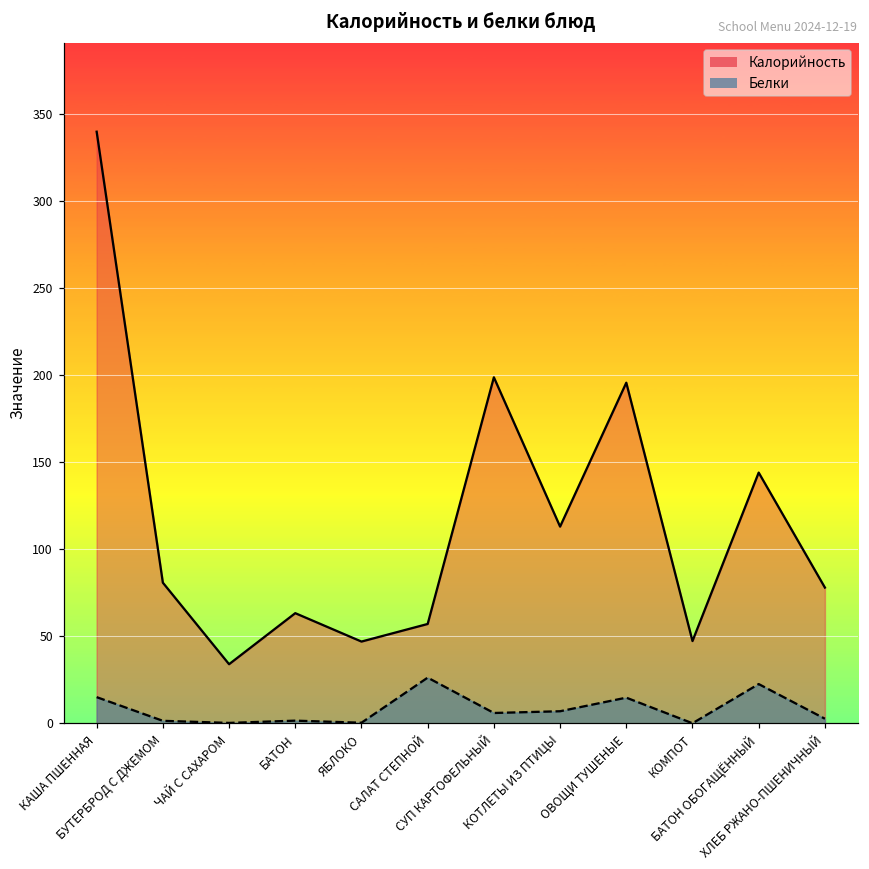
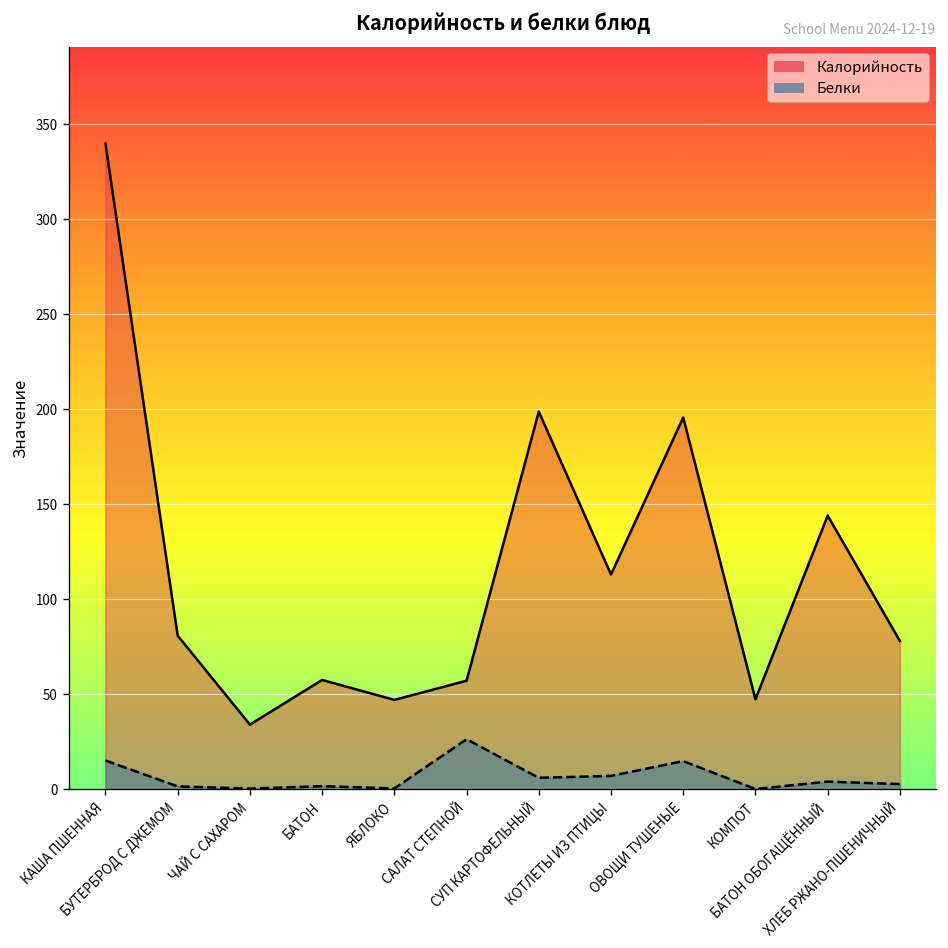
Калорийность, БАТОН: 63 -> 58
Белки, БАТОН ОБОГАЩЁННЫЙ: 23 -> 4
